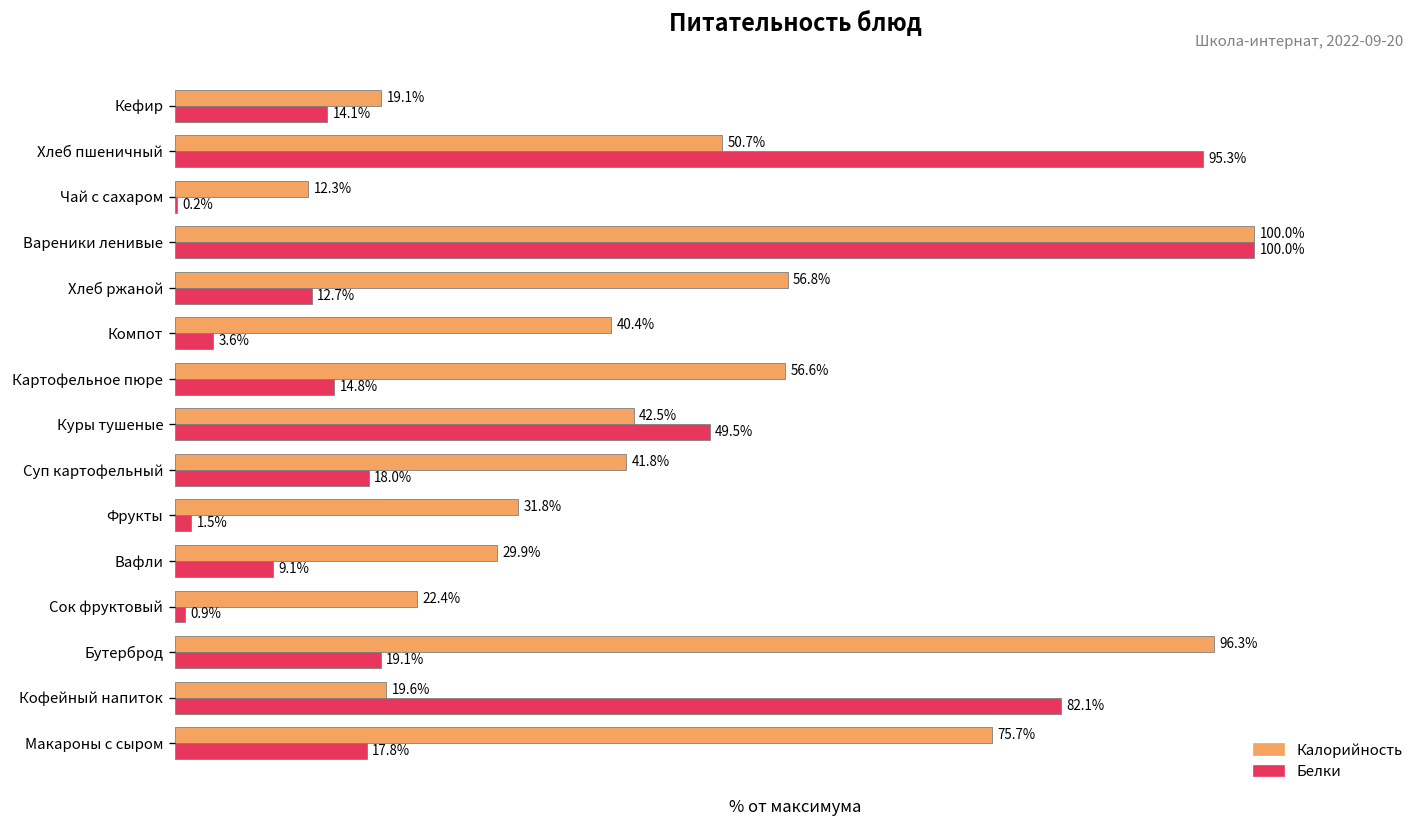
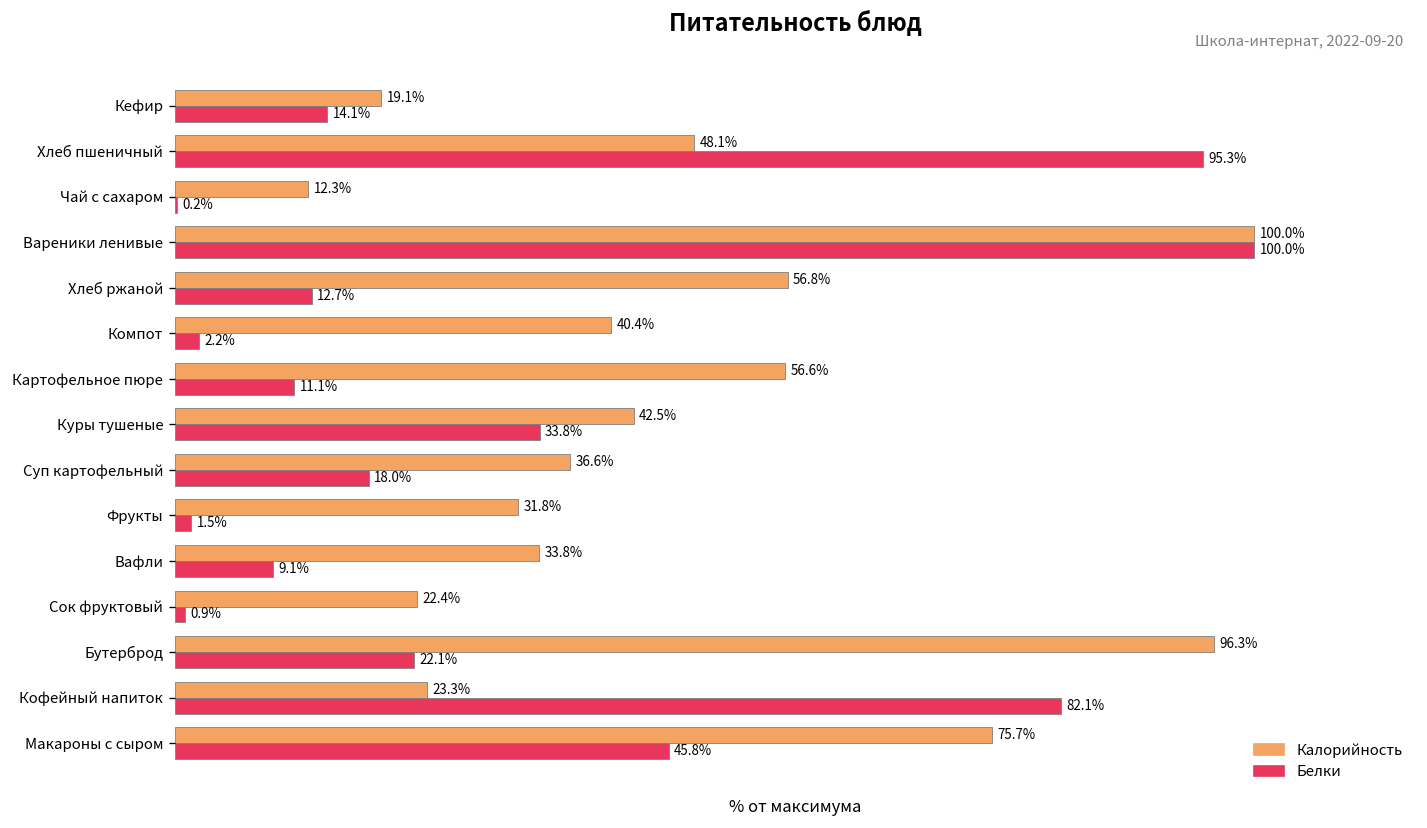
Калорийность, Хлеб пшеничный: 50.7% -> 48.1%
Белки, Компот: 3.6% -> 2.2%
Белки, Картофельное пюре: 14.8% -> 11.1%
Белки, Куры тушеные: 49.5% -> 33.8%
Калорийность, Суп картофельный: 41.8% -> 36.6%
Калорийность, Вафли: 29.9% -> 33.8%
Белки, Бутерброд: 19.1% -> 22.1%
Калорийность, Кофейный напиток: 19.6% -> 23.3%
Белки, Макароны с сыром: 17.8% -> 45.8%
